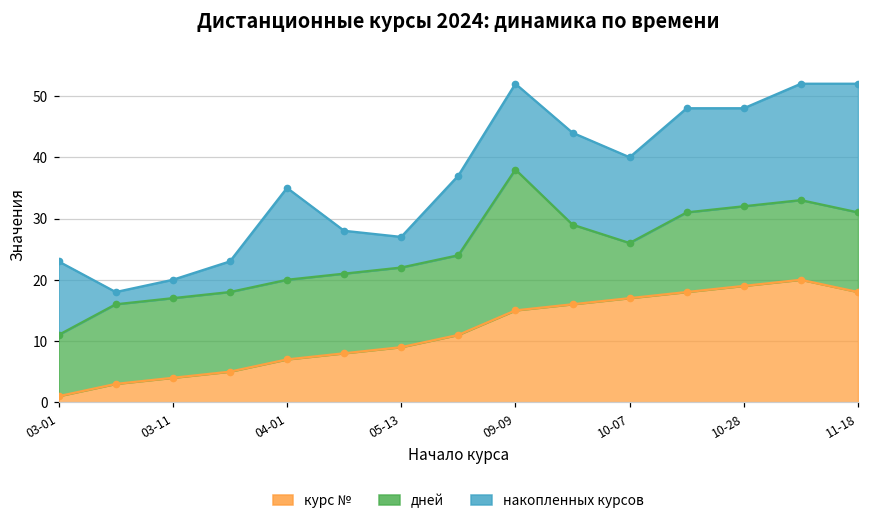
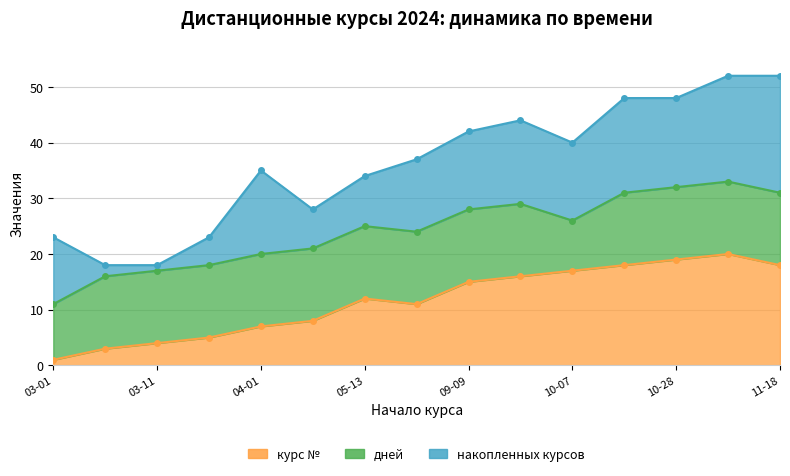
накопленных курсов, 03-11: 3 -> 1
курс №, 05-13: 9 -> 12
накопленных курсов, 05-13: 5 -> 9
дней, 09-09: 23 -> 13
